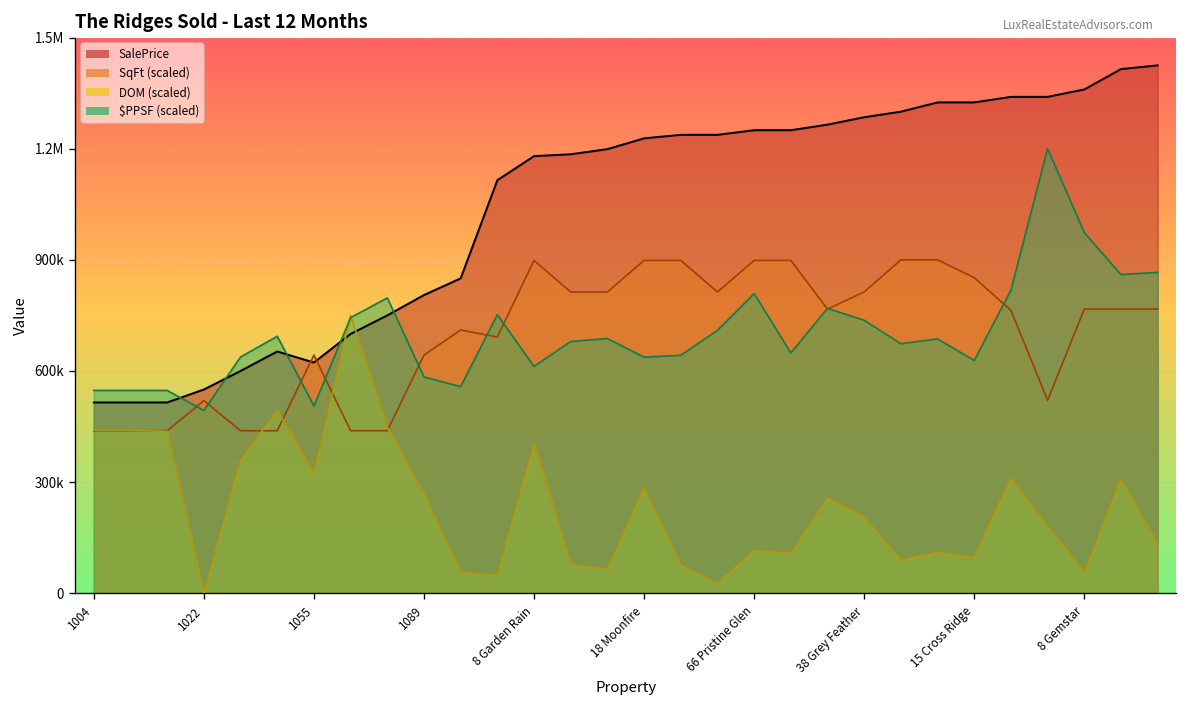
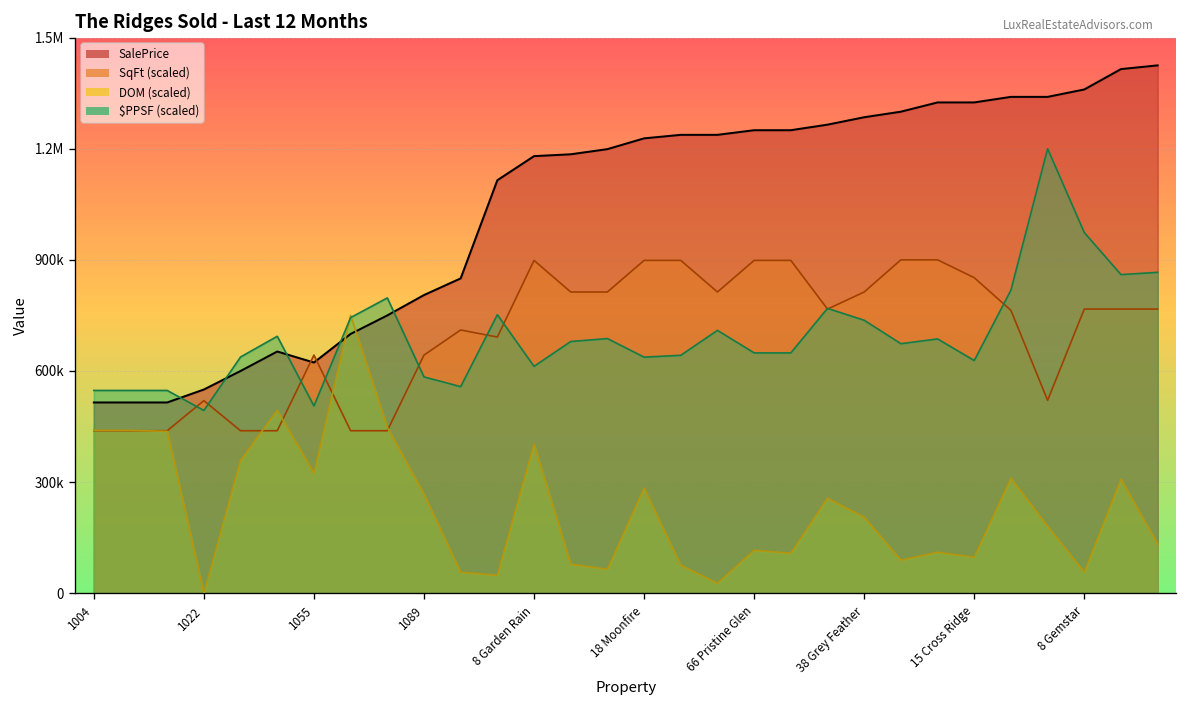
$PPSF (scaled), 66 Pristine Glen: 810000 -> 650000
